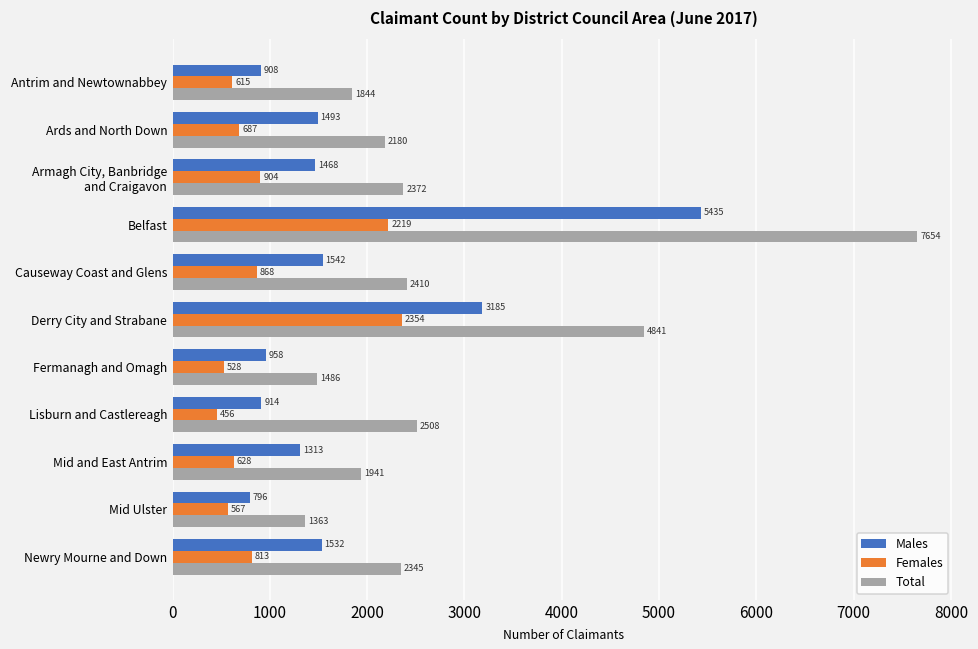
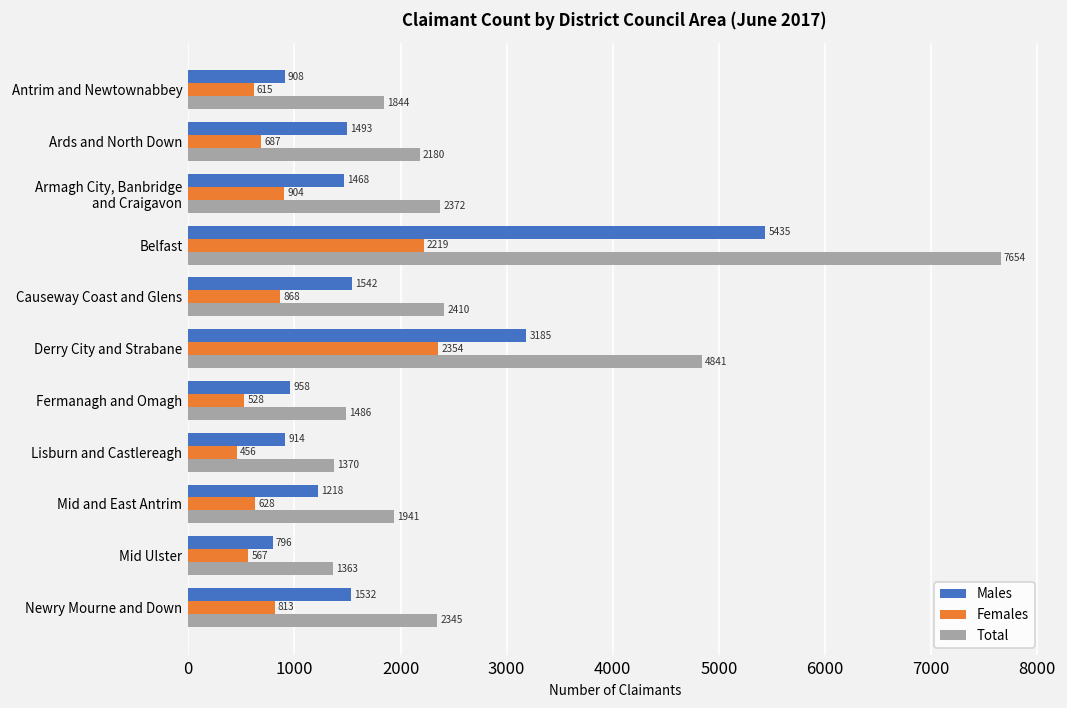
Total, Lisburn and Castlereagh: 2508 -> 1370
Males, Mid and East Antrim: 1313 -> 1218
